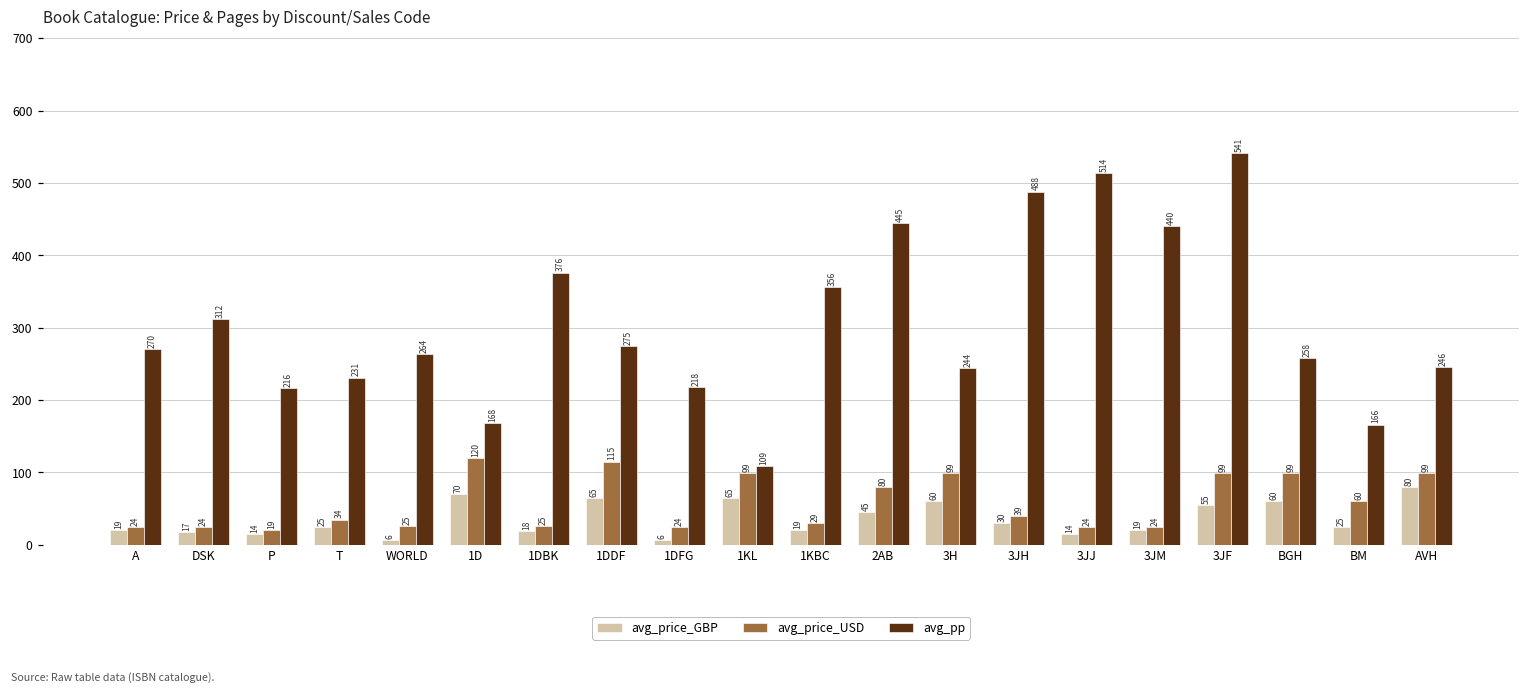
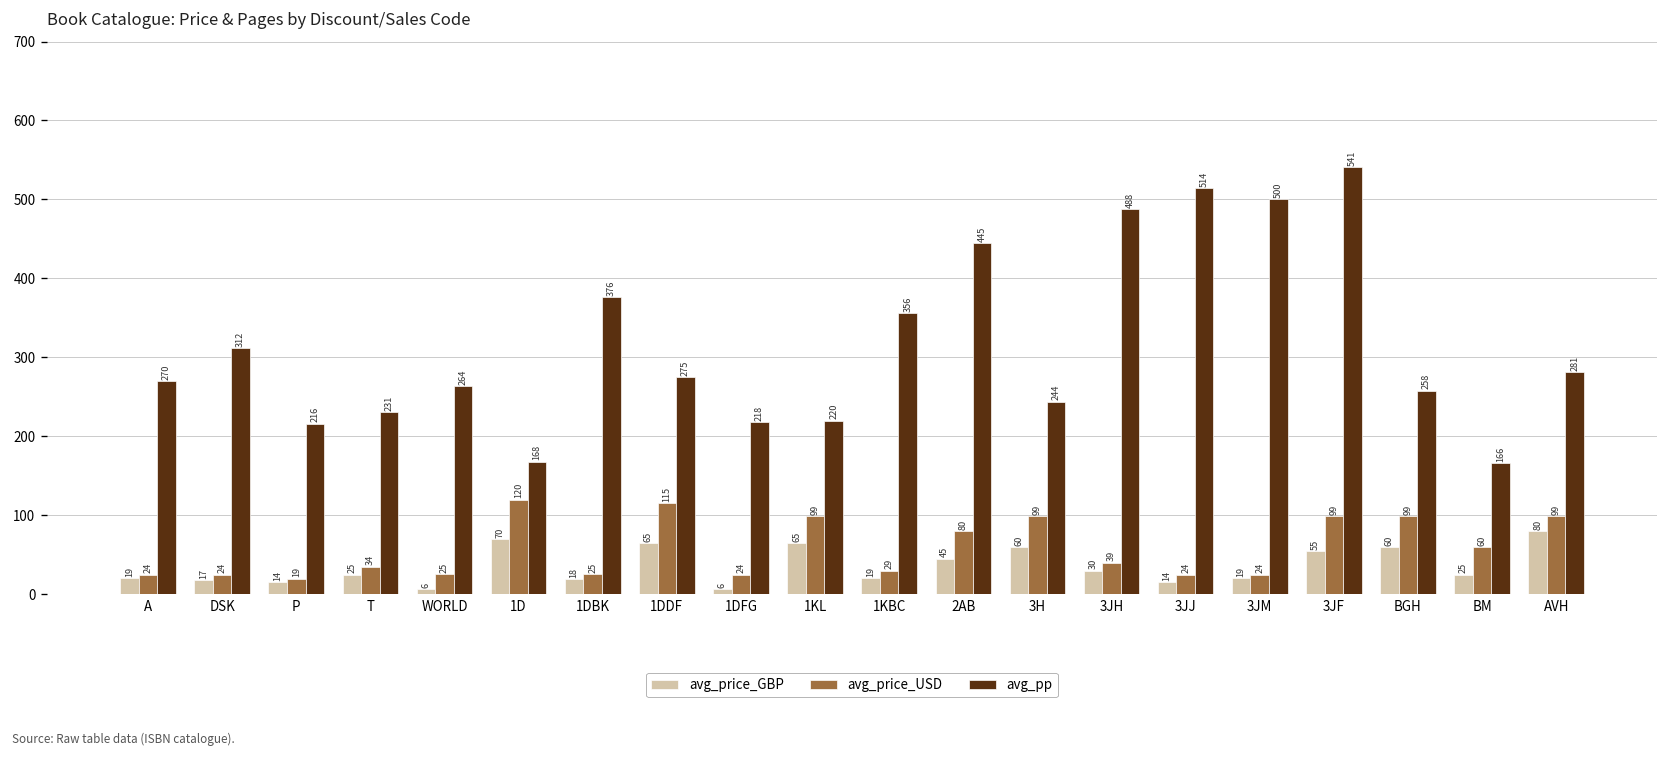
avg_pp, 1KL: 109 -> 220
avg_pp, 3JM: 440 -> 500
avg_pp, AVH: 246 -> 281
